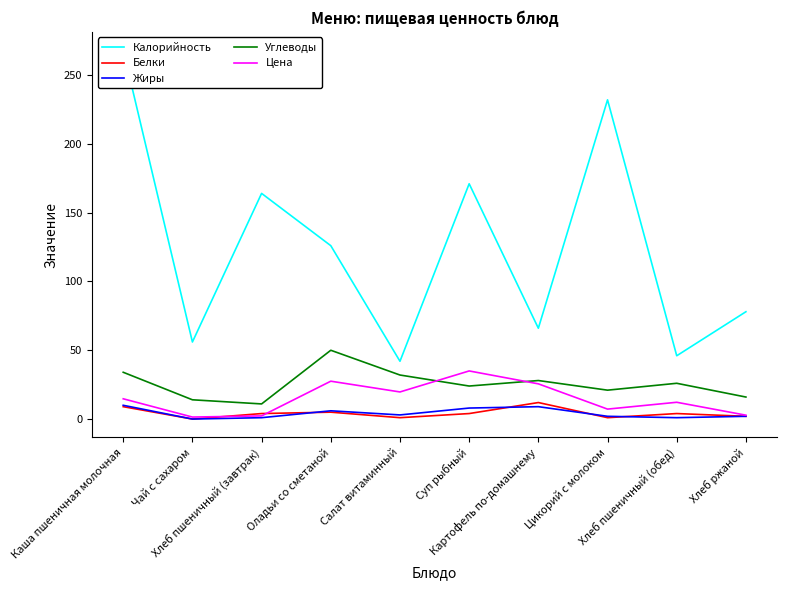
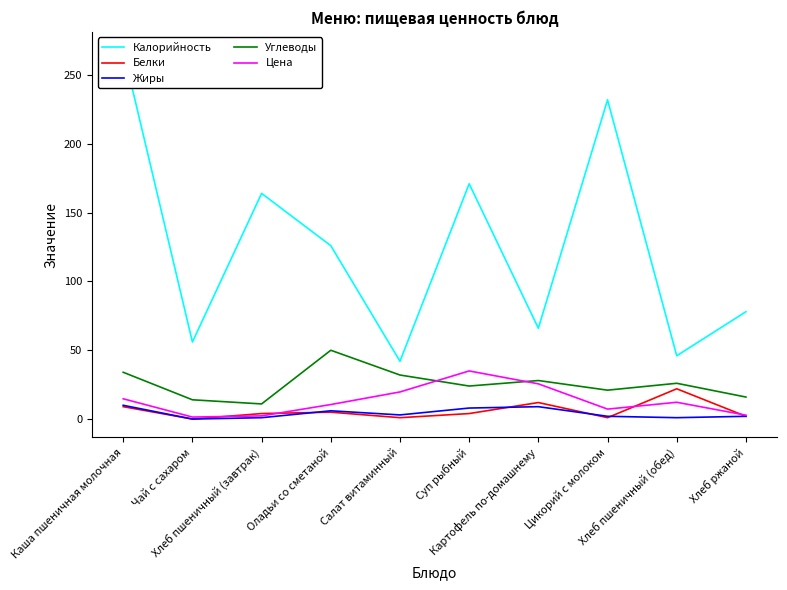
Цена, Оладьи со сметаной: 28 -> 11
Белки, Хлеб пшеничный (обед): 4 -> 22
